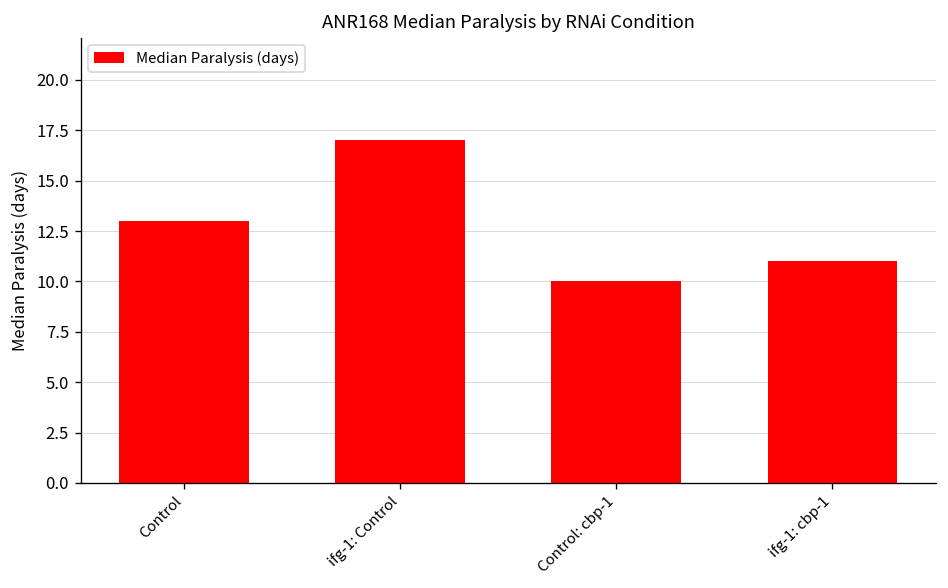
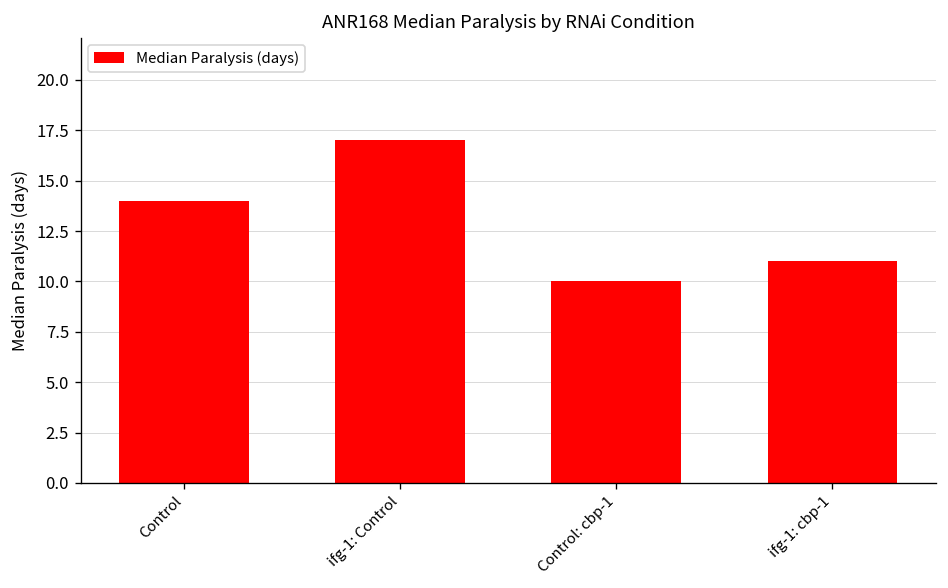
Control: 13 -> 14
